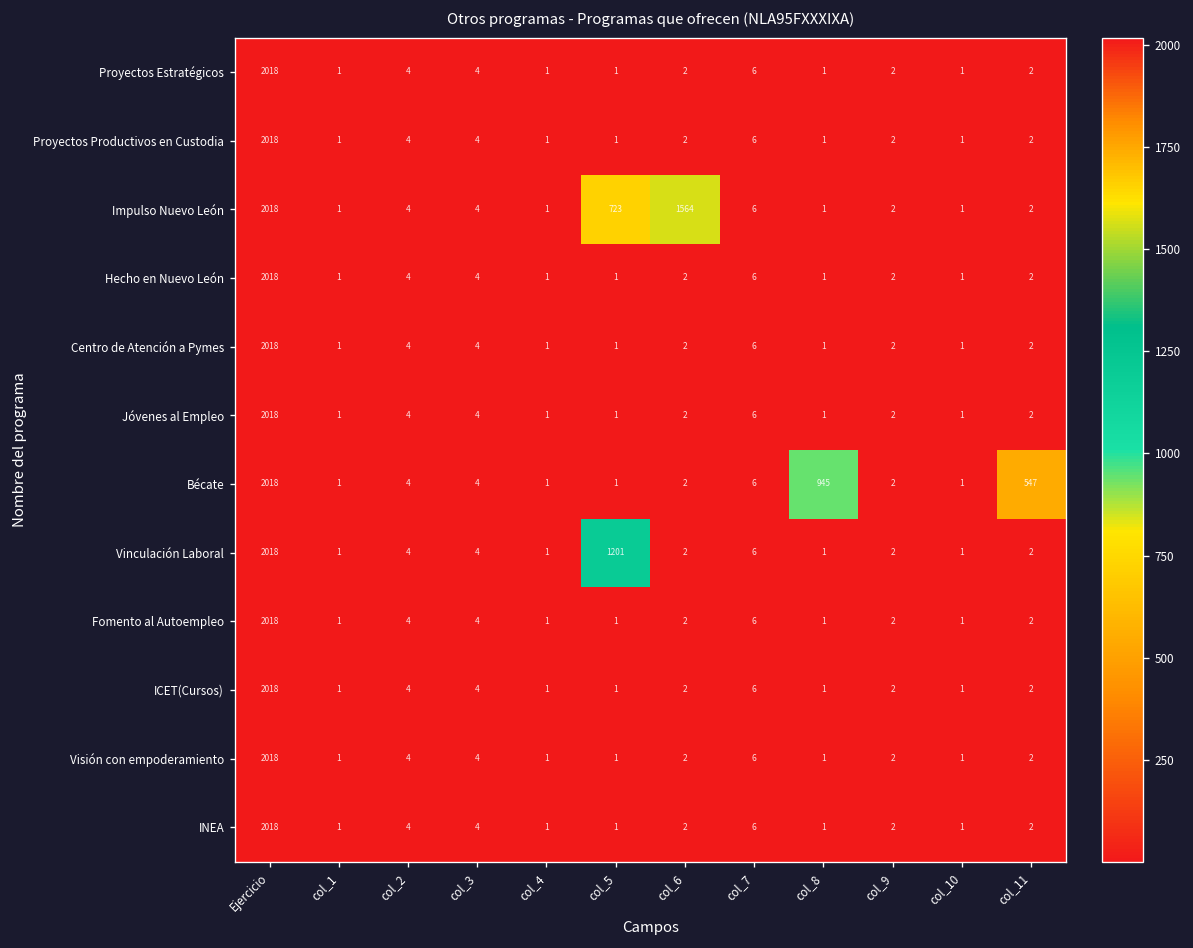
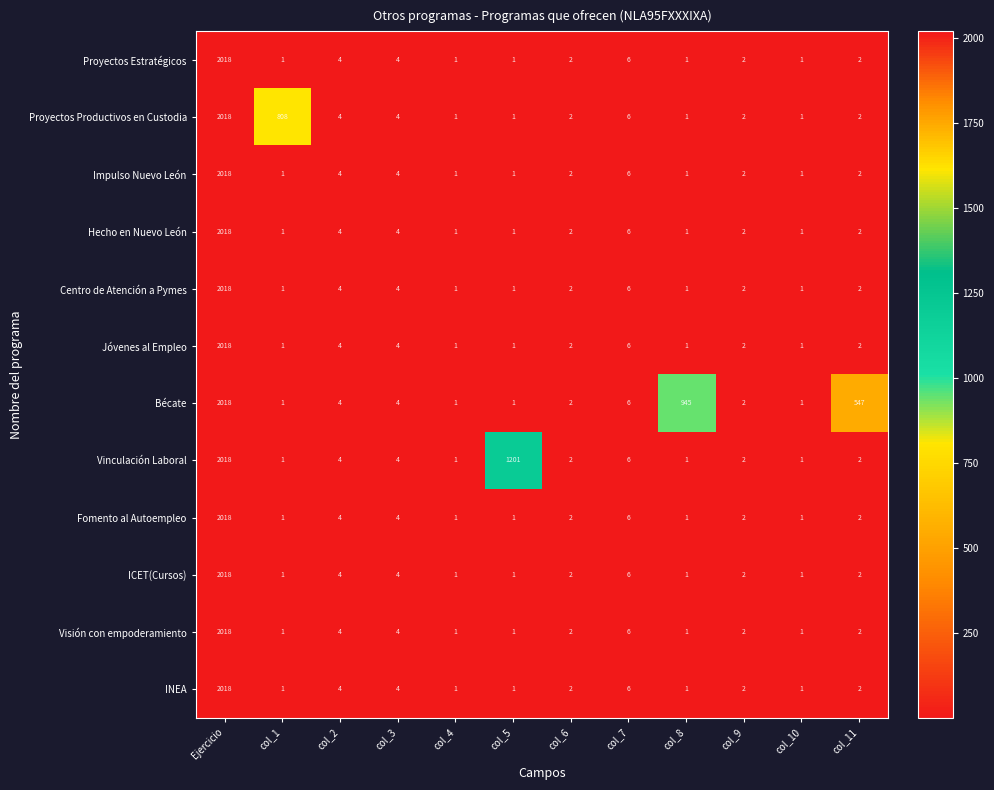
Proyectos Productivos en Custodia, col_1: 1 -> 808
Impulso Nuevo León, col_5: 723 -> 1
Impulso Nuevo León, col_6: 1564 -> 2
